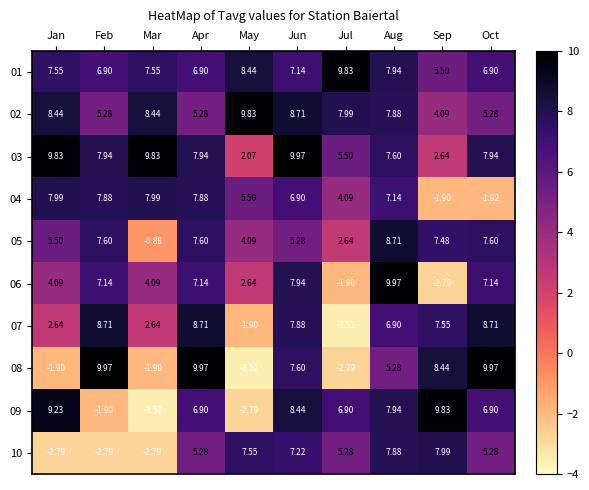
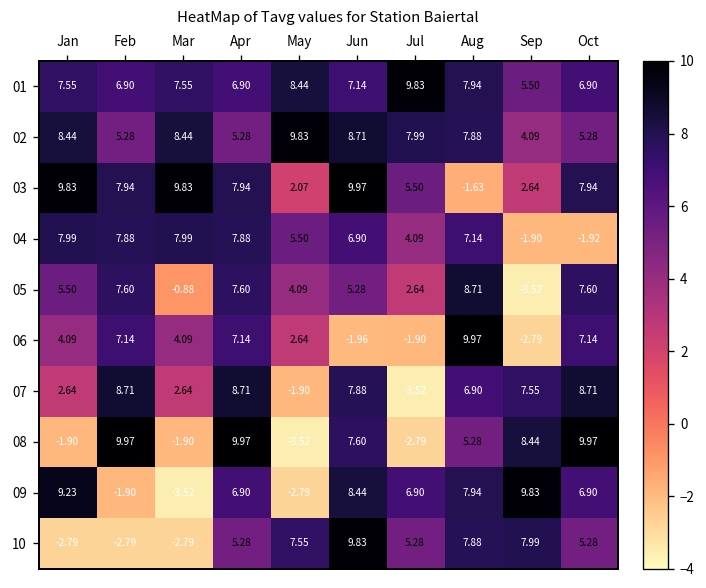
03, Aug: 7.60 -> -1.63
05, Sep: 7.48 -> -3.52
06, Jun: 7.94 -> -1.96
10, Jun: 7.22 -> 9.83
